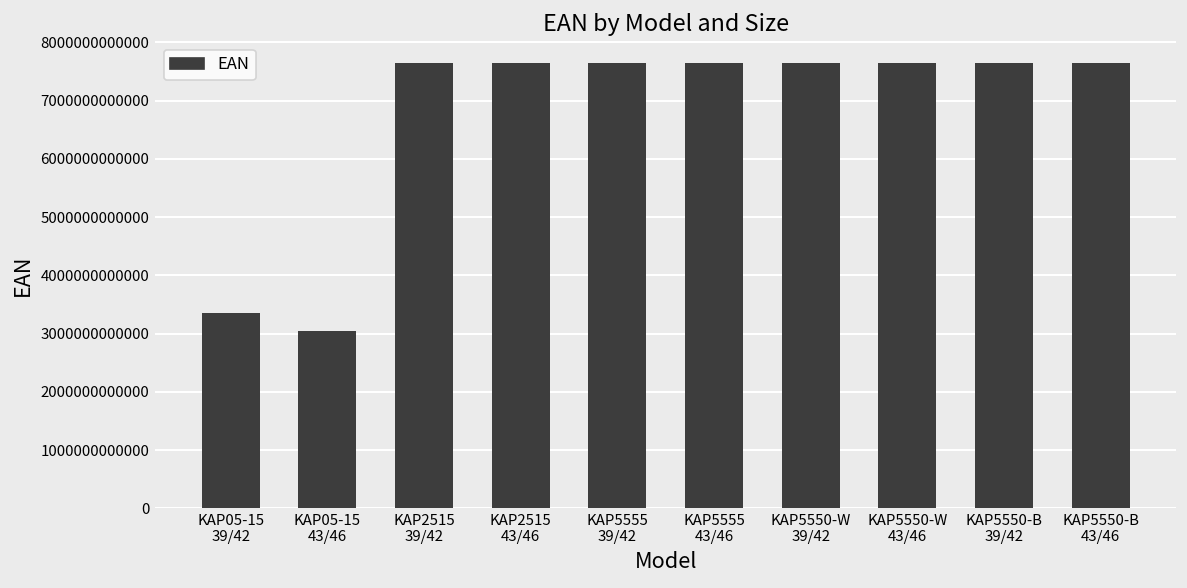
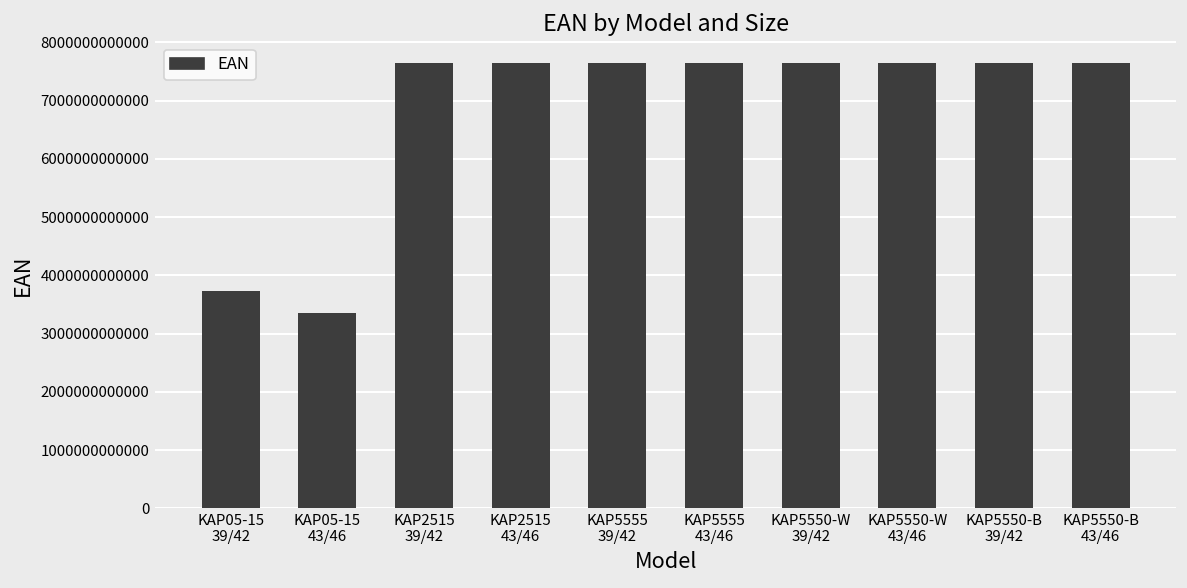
KAP05-15 39/42: 3300000000000 -> 3700000000000
KAP05-15 43/46: 3000000000000 -> 3300000000000
